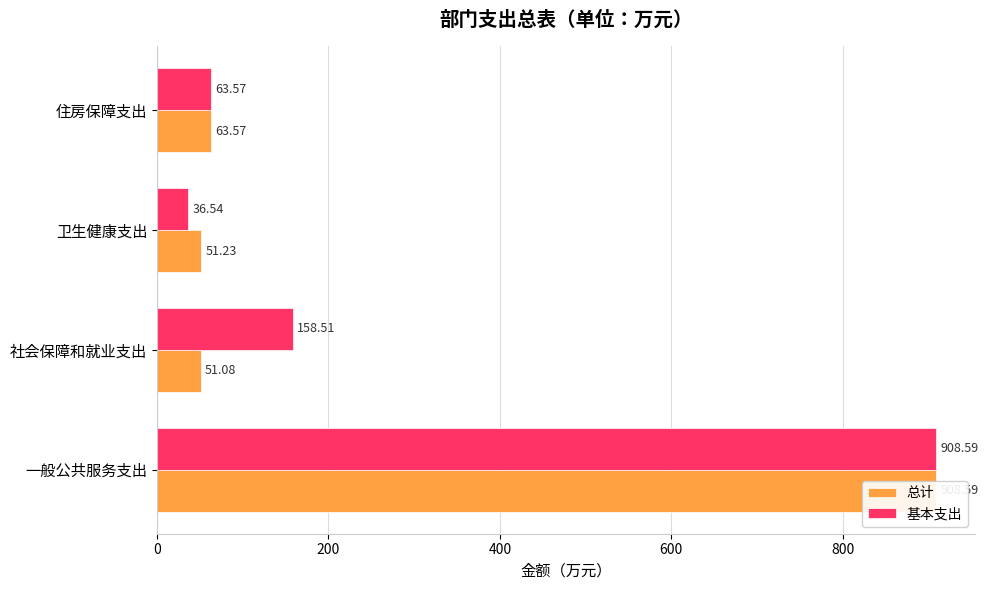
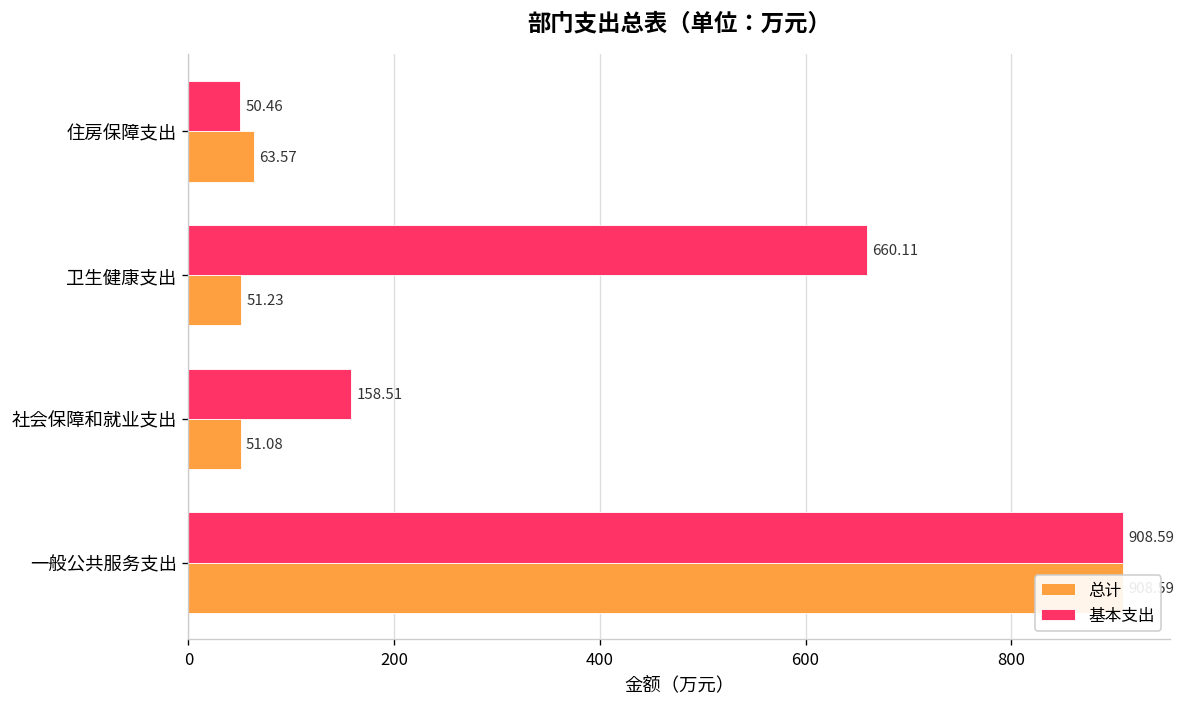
基本支出, 住房保障支出: 63.57 -> 50.46
基本支出, 卫生健康支出: 36.54 -> 660.11
